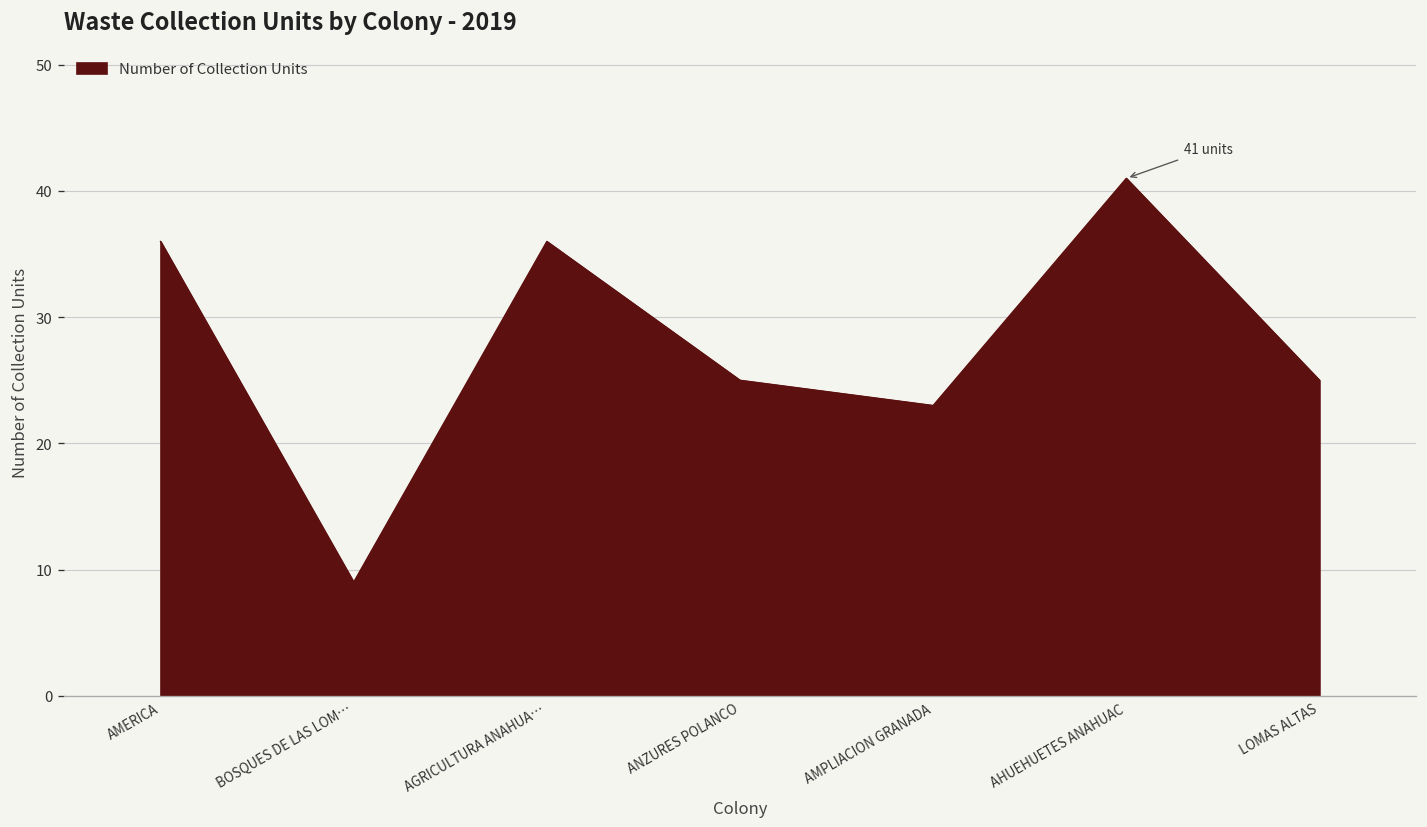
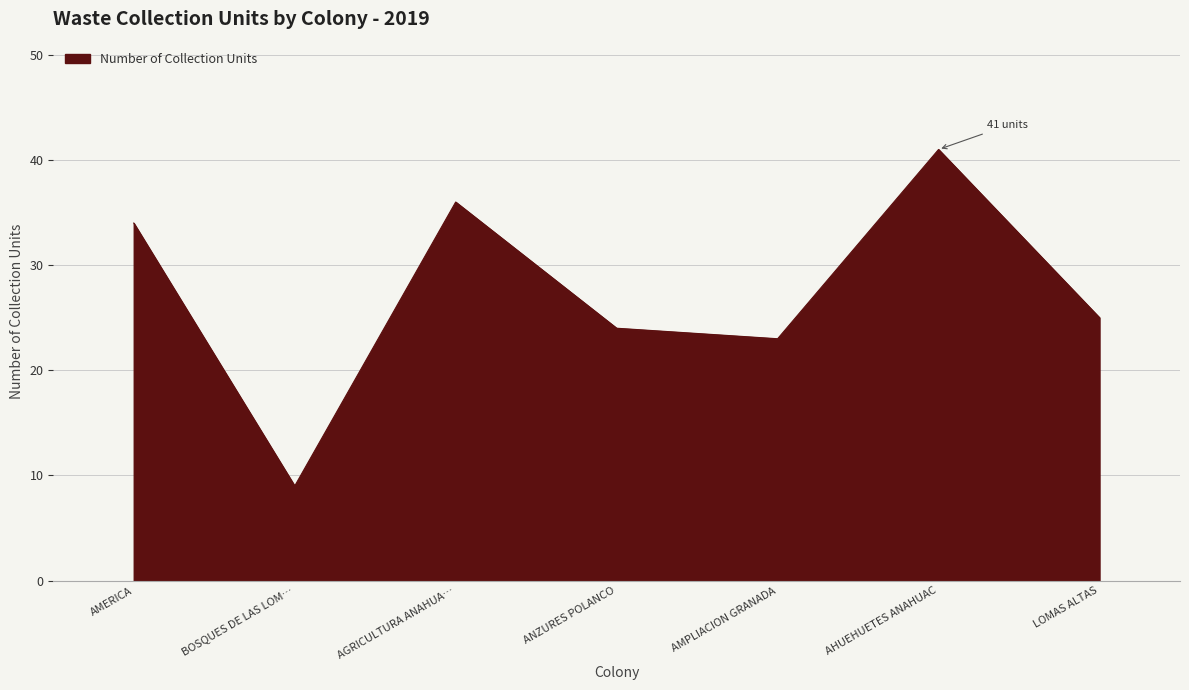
AMERICA: 36 -> 34
ANZURES POLANCO: 25 -> 24
